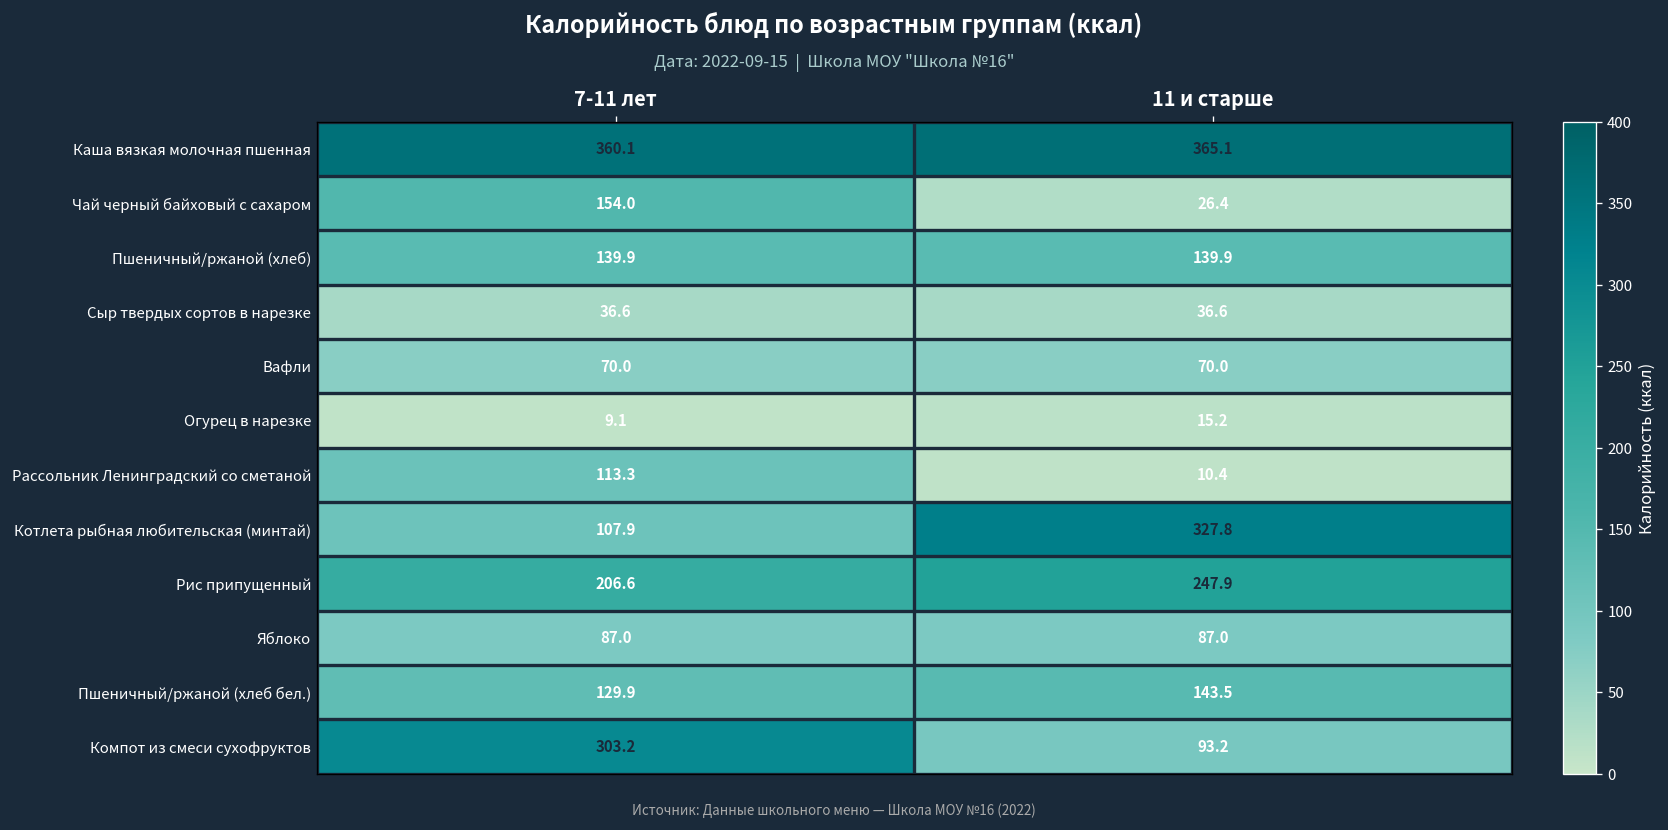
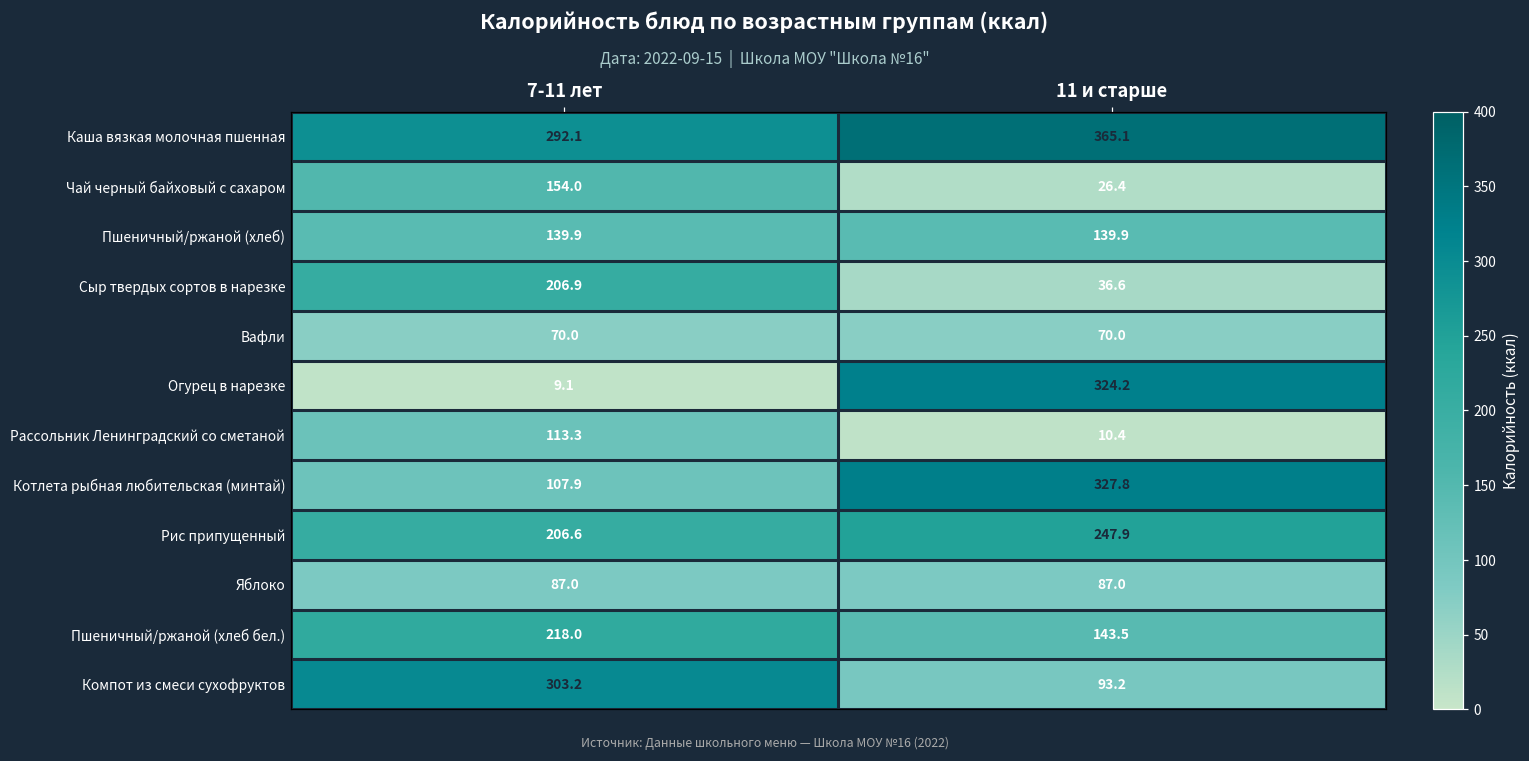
Каша вязкая молочная пшенная, 7-11 лет: 360.1 -> 292.1
Сыр твердых сортов в нарезке, 7-11 лет: 36.6 -> 206.9
Огурец в нарезке, 11 и старше: 15.2 -> 324.2
Пшеничный/ржаной (хлеб бел.), 7-11 лет: 129.9 -> 218.0
